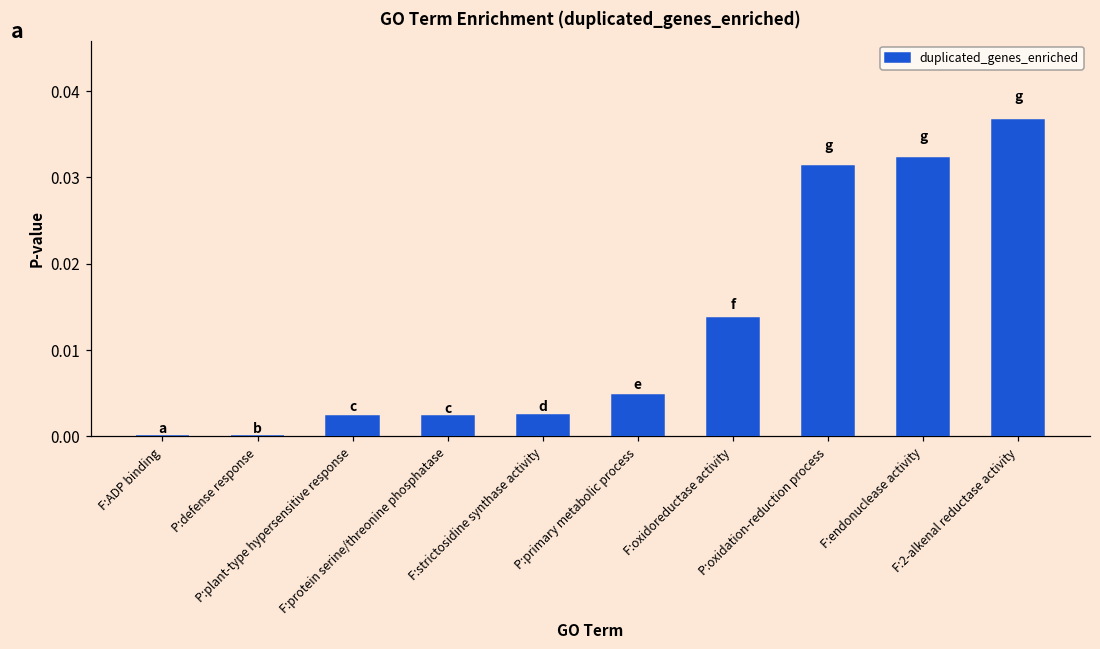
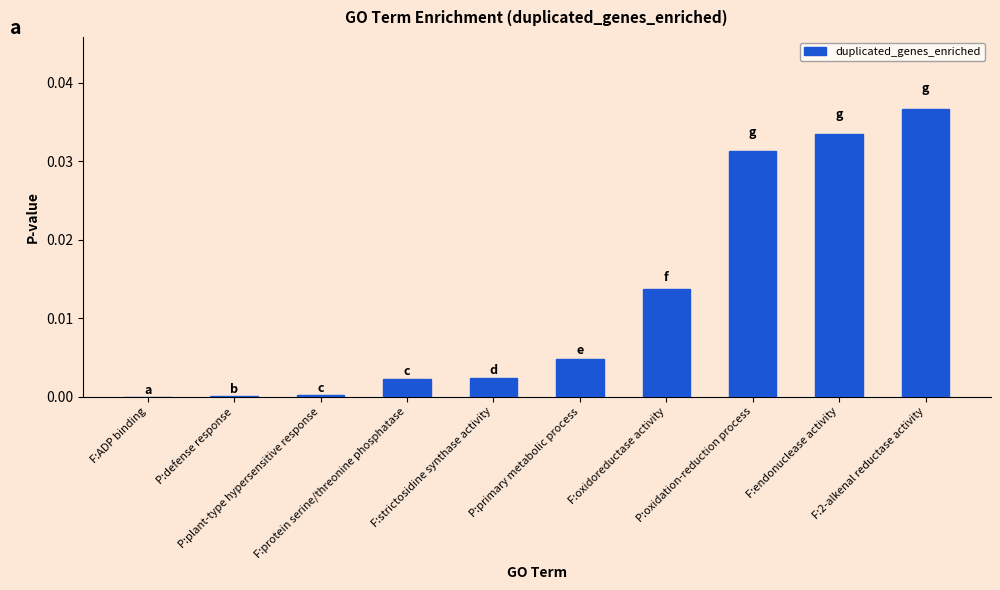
P:plant-type hypersensitive response: 0.002 -> 0.000
F:endonuclease activity: 0.032 -> 0.033
